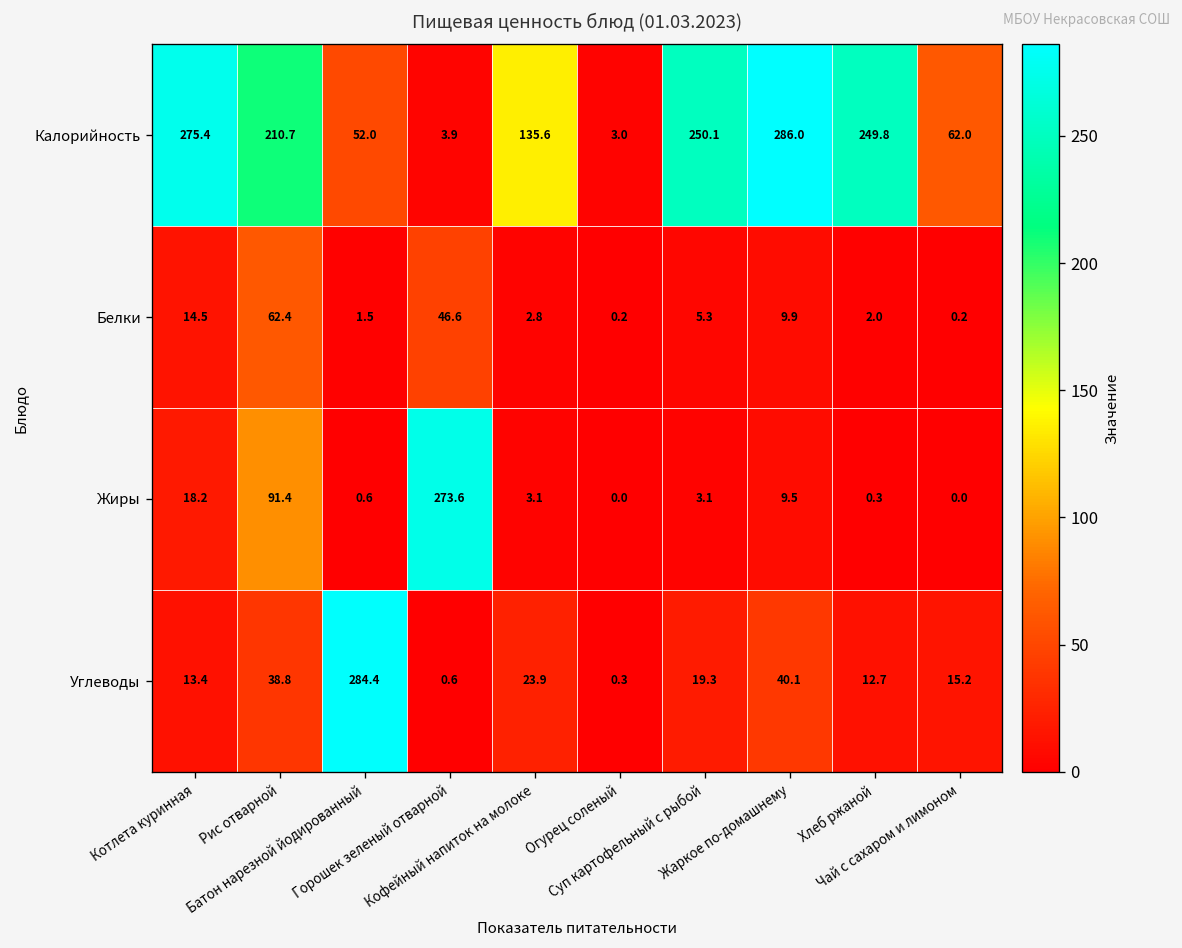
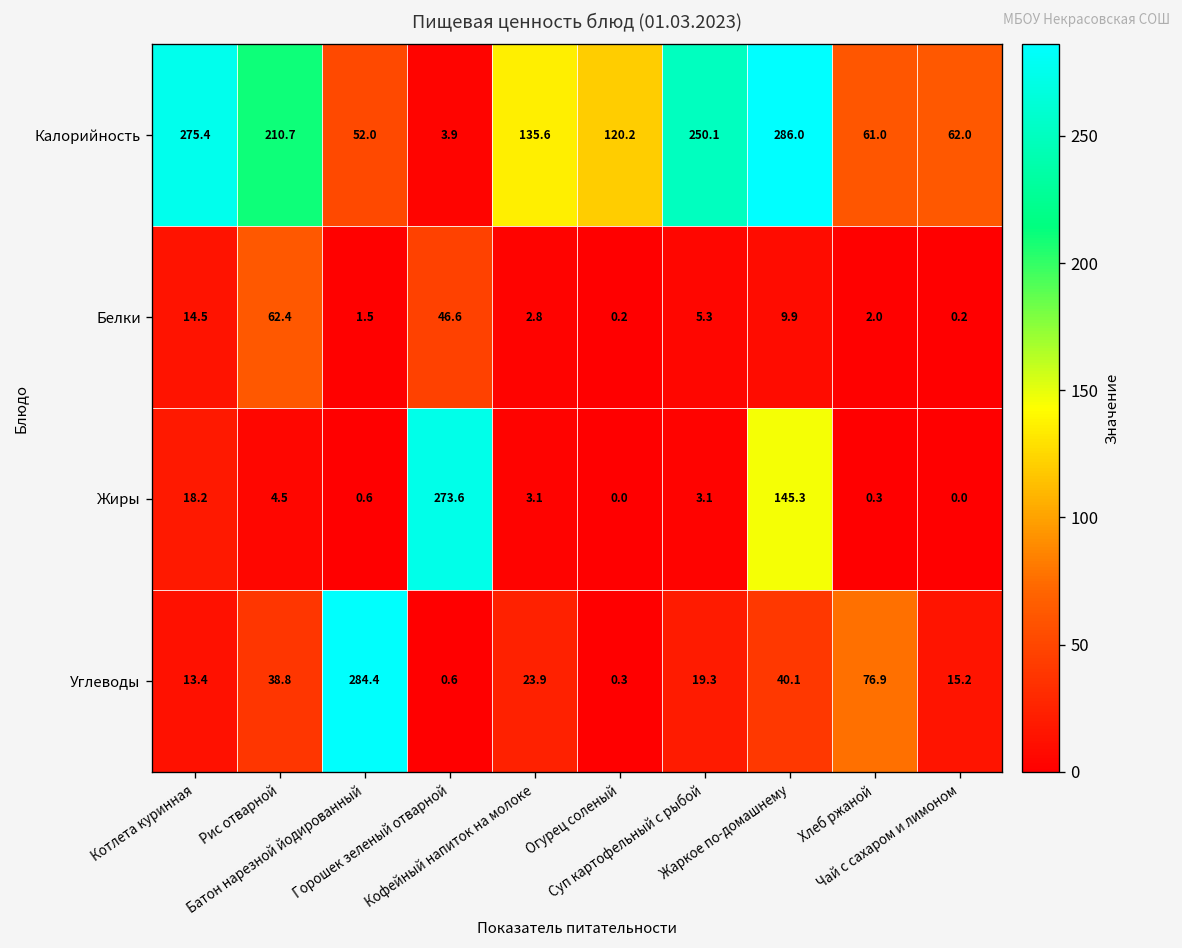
Калорийность, Огурец соленый: 3.0 -> 120.2
Калорийность, Хлеб ржаной: 249.8 -> 61.0
Жиры, Рис отварной: 91.4 -> 4.5
Жиры, Жаркое по-домашнему: 9.5 -> 145.3
Углеводы, Хлеб ржаной: 12.7 -> 76.9
